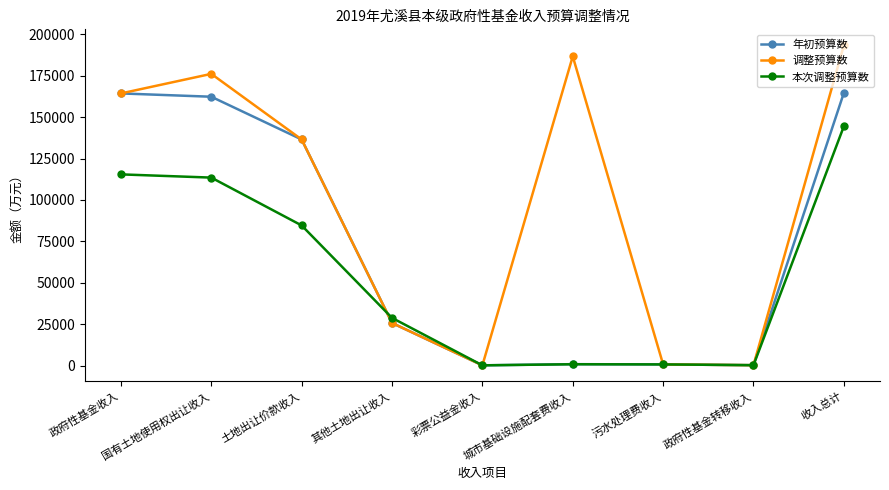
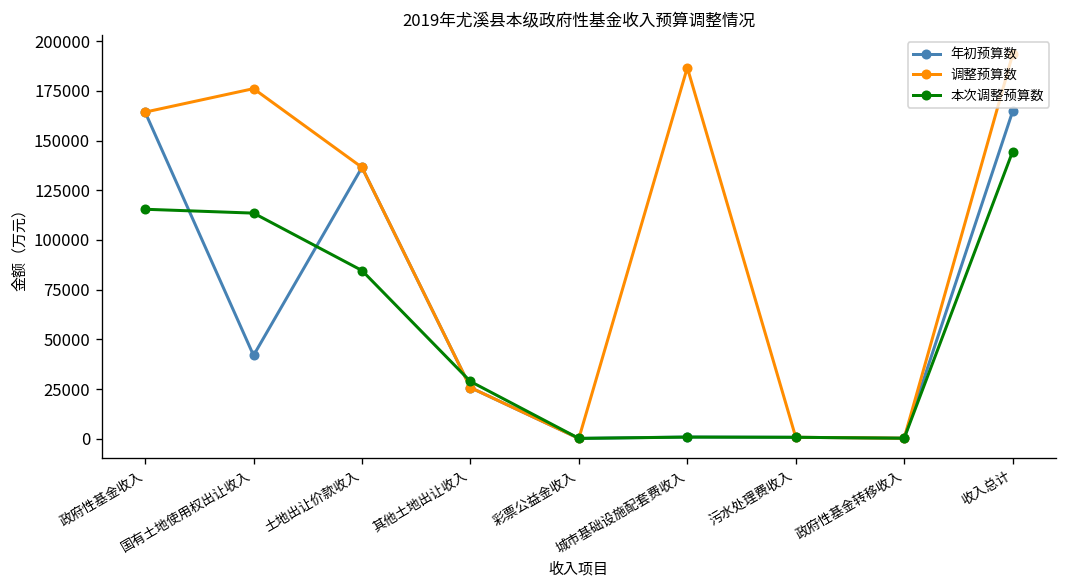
年初预算数, 国有土地使用权出让收入: 162000 -> 42000
